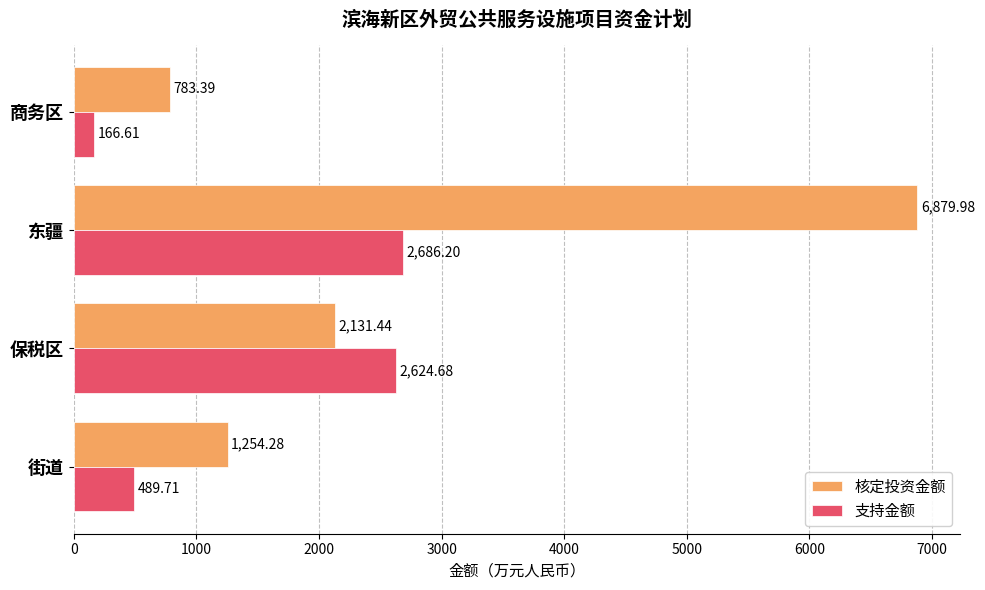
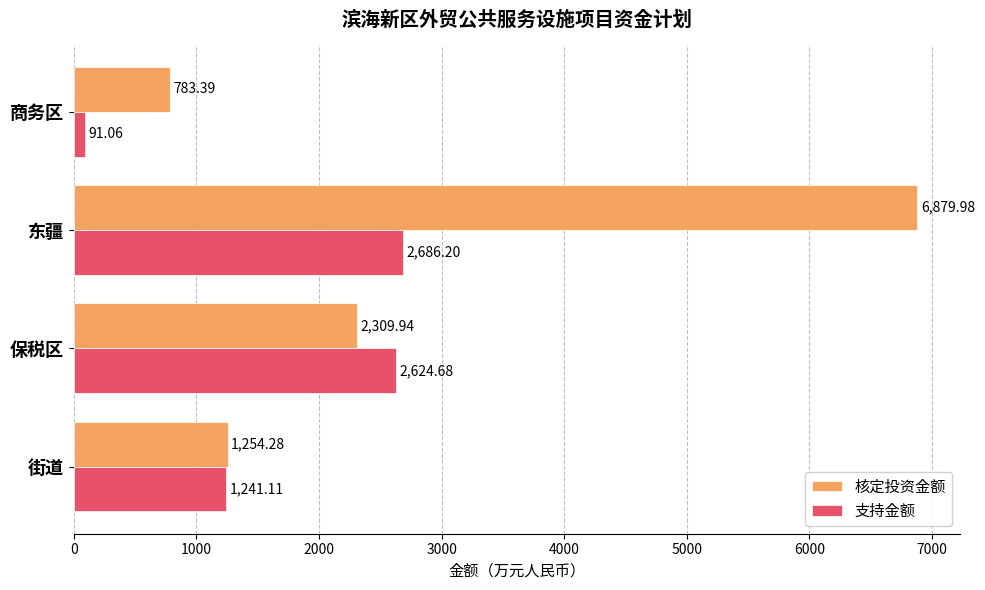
支持金额, 商务区: 166.61 -> 91.06
核定投资金额, 保税区: 2,131.44 -> 2,309.94
支持金额, 街道: 489.71 -> 1,241.11
